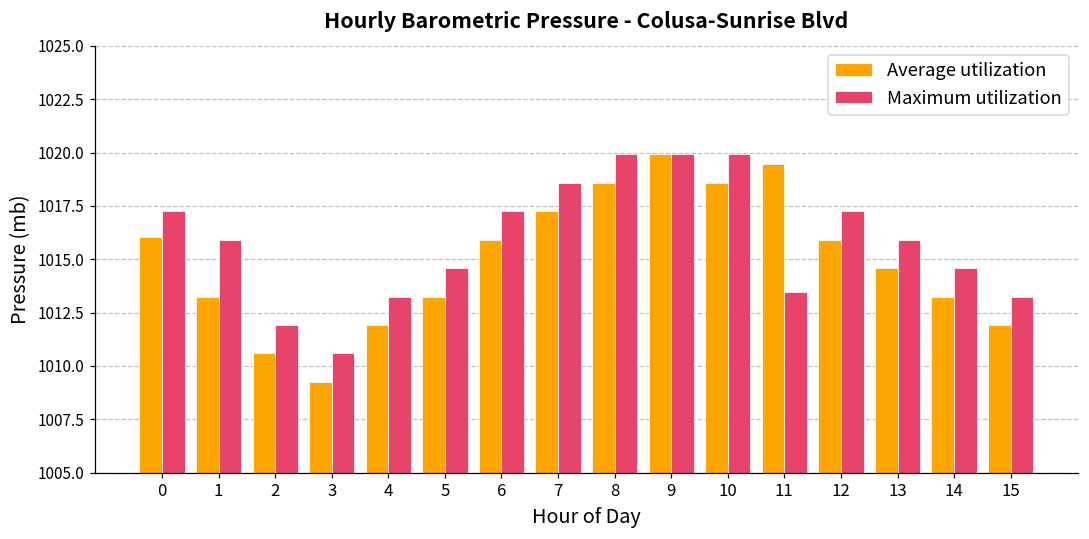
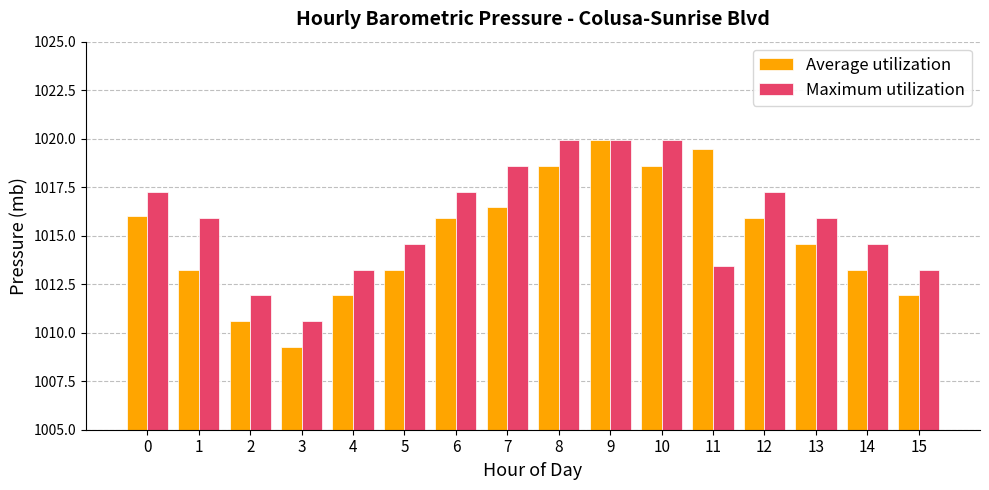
Average utilization, 7: 1017.3 -> 1016.5
